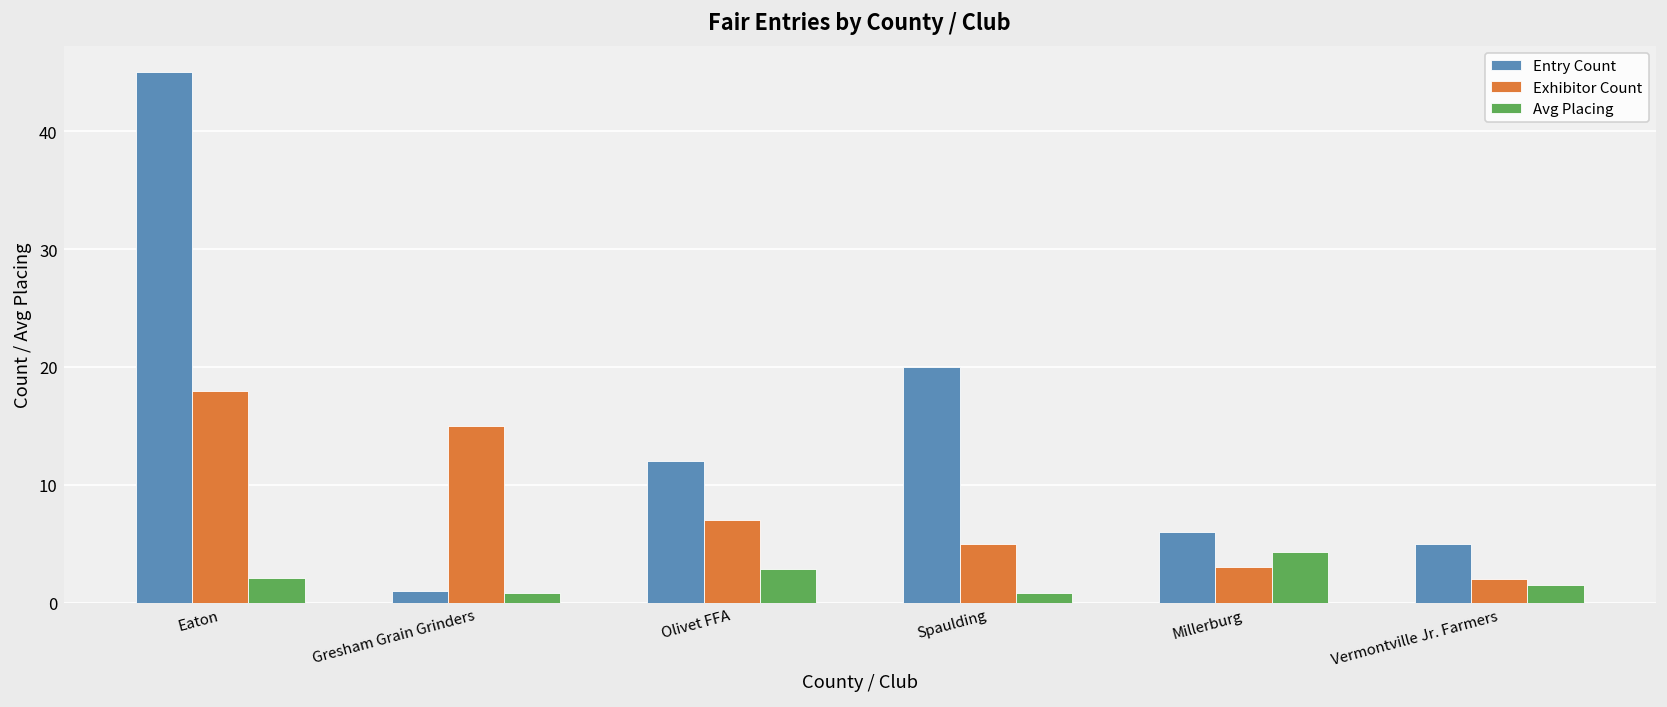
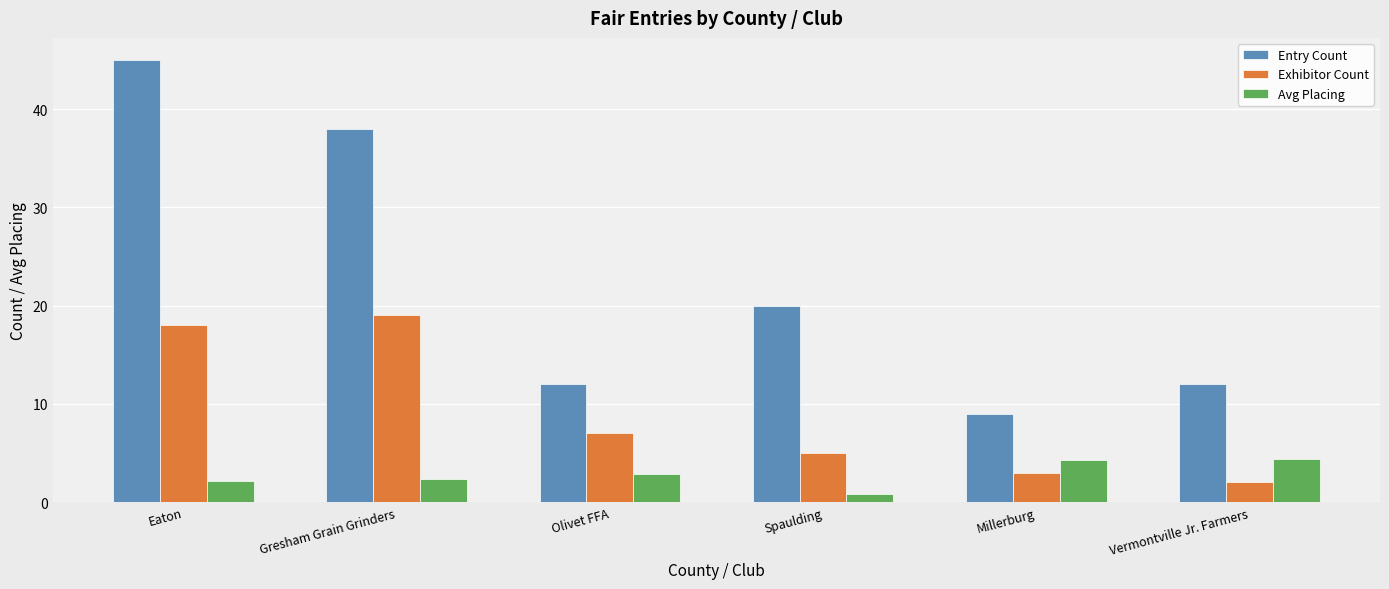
Entry Count, Gresham Grain Grinders: 1 -> 38
Exhibitor Count, Gresham Grain Grinders: 15 -> 19
Avg Placing, Gresham Grain Grinders: 1 -> 2
Entry Count, Millerburg: 6 -> 9
Entry Count, Vermontville Jr. Farmers: 5 -> 12
Avg Placing, Vermontville Jr. Farmers: 2 -> 4
